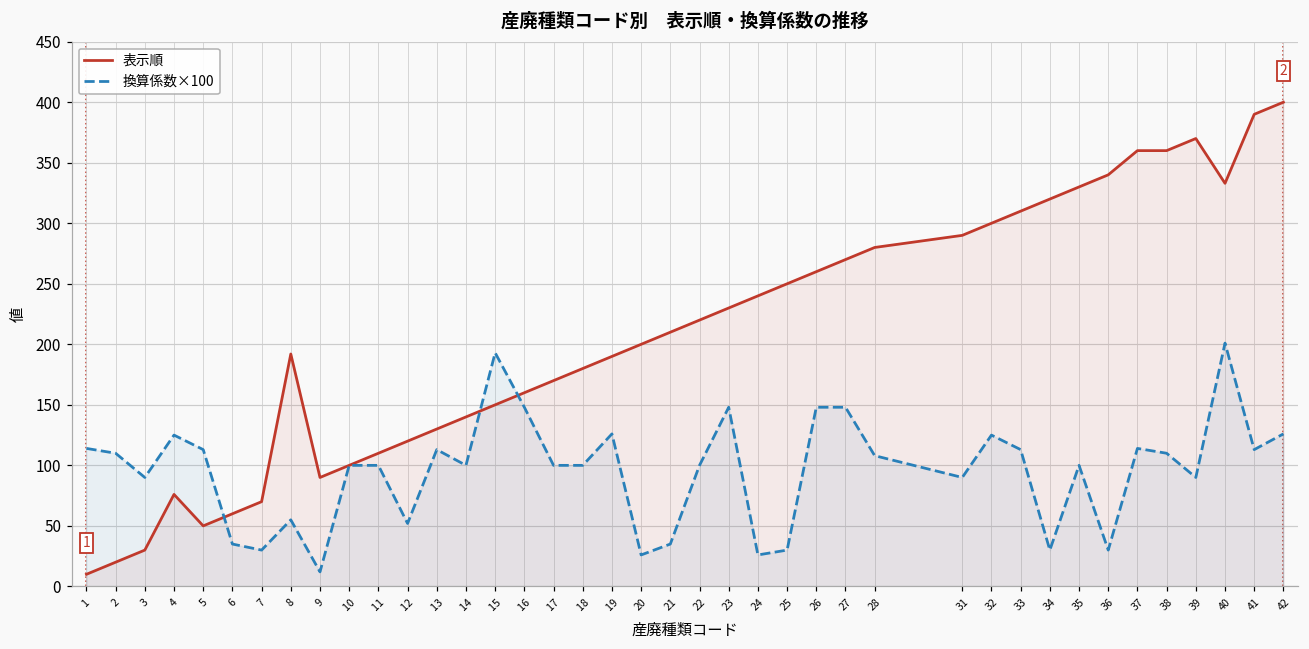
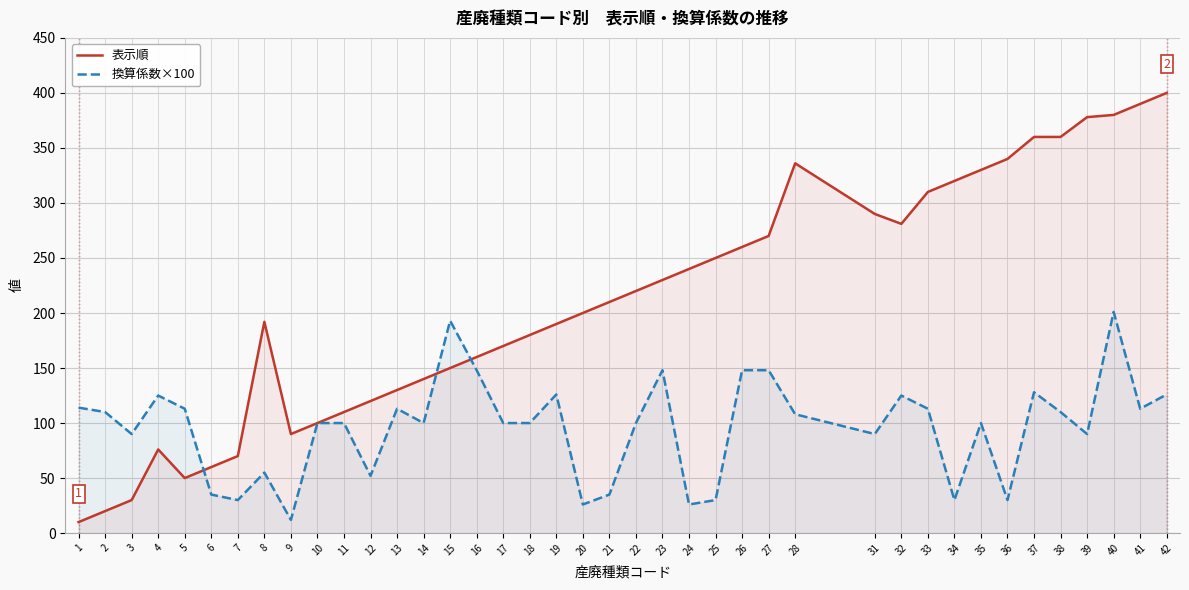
表示順, 28: 280 -> 336
表示順, 32: 300 -> 281
換算係数×100, 37: 114 -> 128
表示順, 39: 370 -> 378
表示順, 40: 333 -> 380
